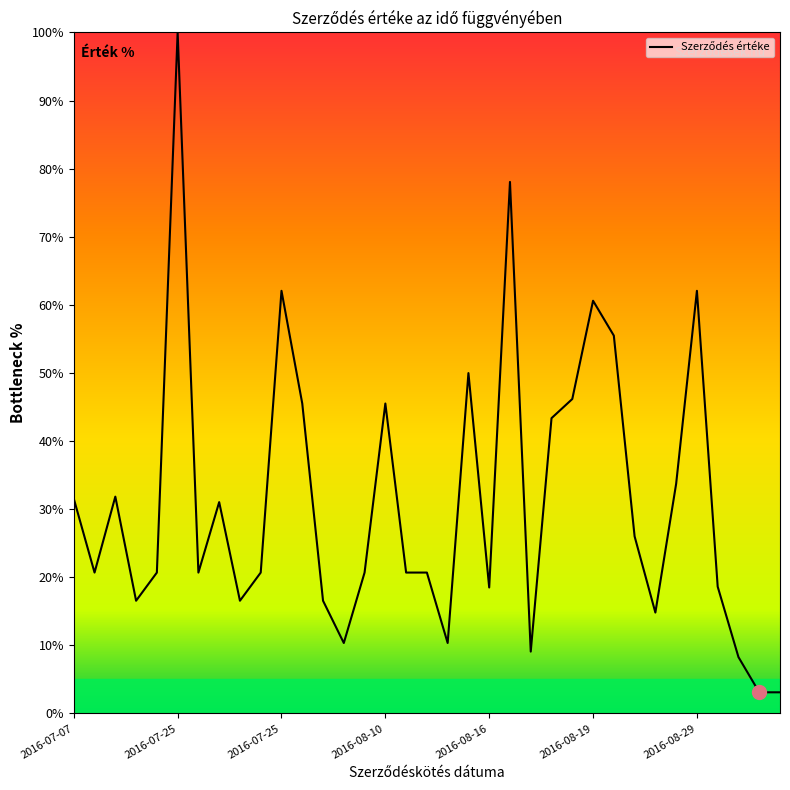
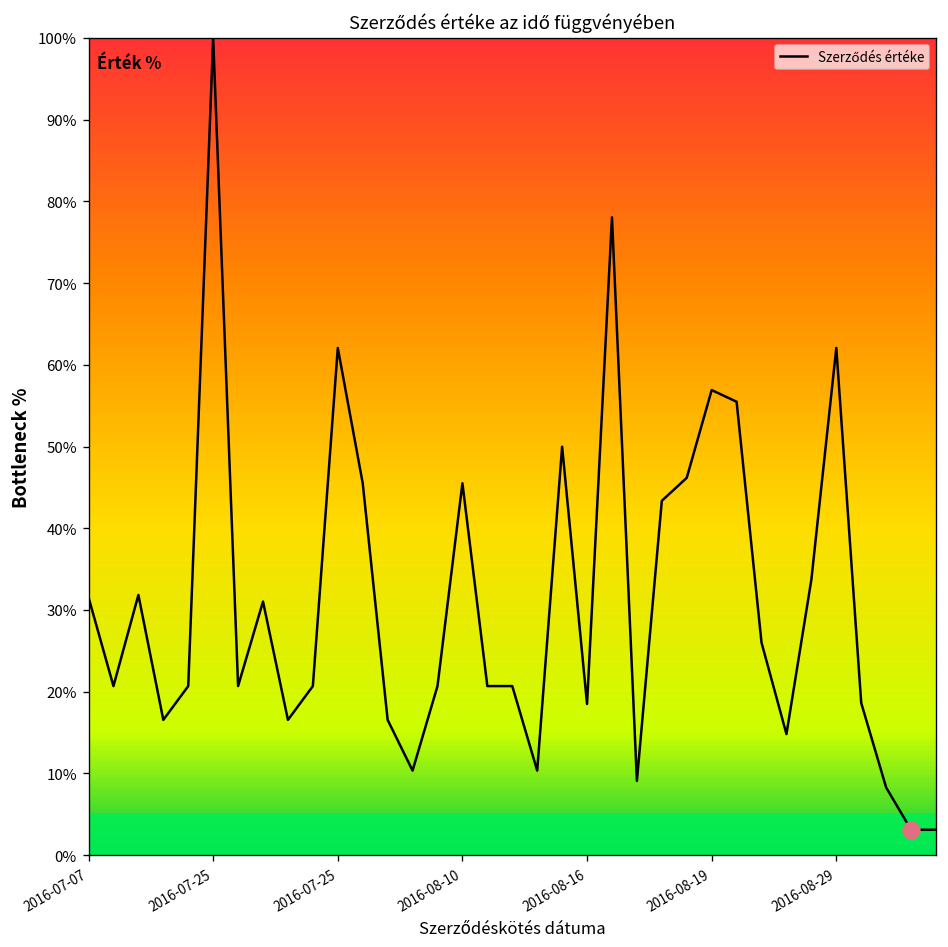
Szerződés értéke, 2016-08-19: 61% -> 57%
